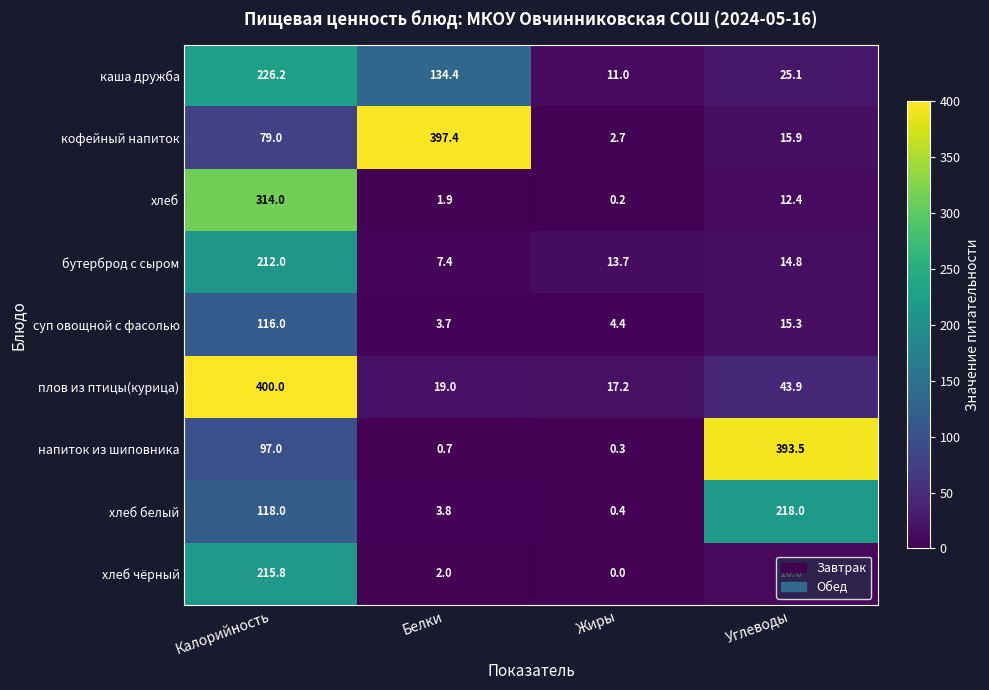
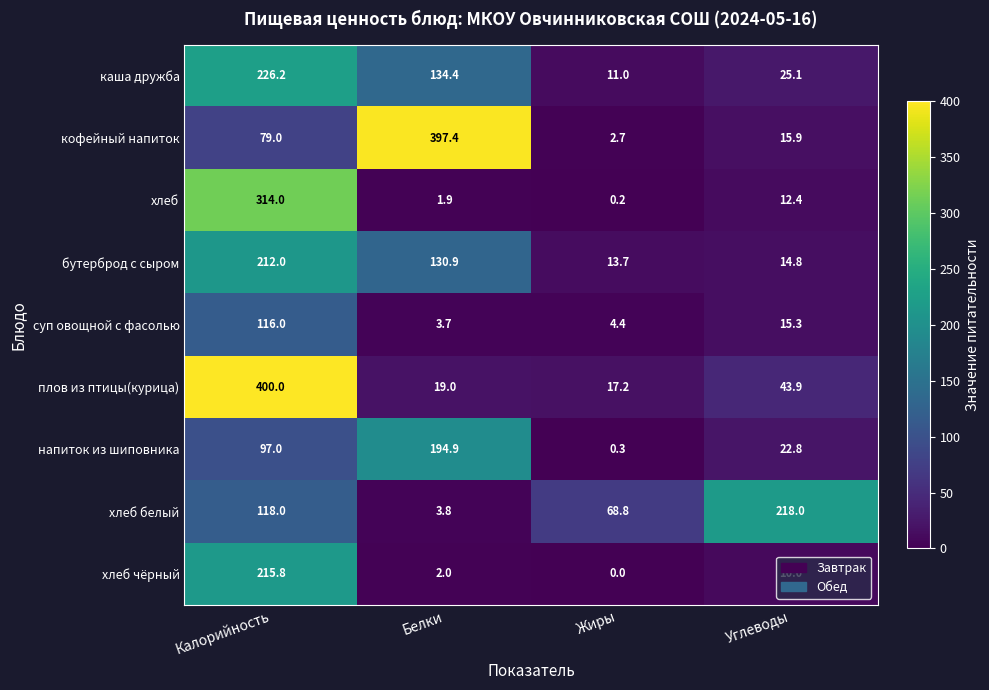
бутерброд с сыром, Белки: 7.4 -> 130.9
напиток из шиповника, Белки: 0.7 -> 194.9
напиток из шиповника, Углеводы: 393.5 -> 22.8
хлеб белый, Жиры: 0.4 -> 68.8
